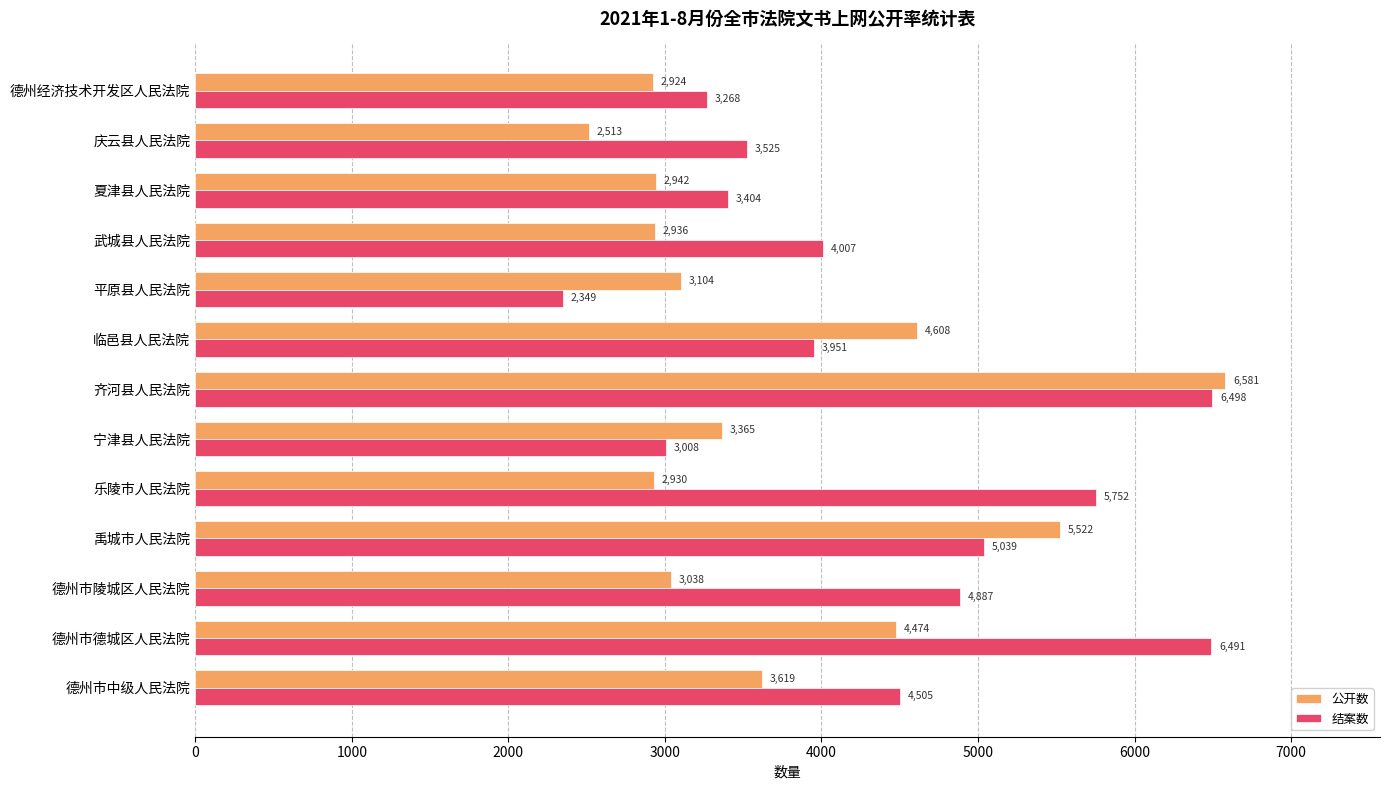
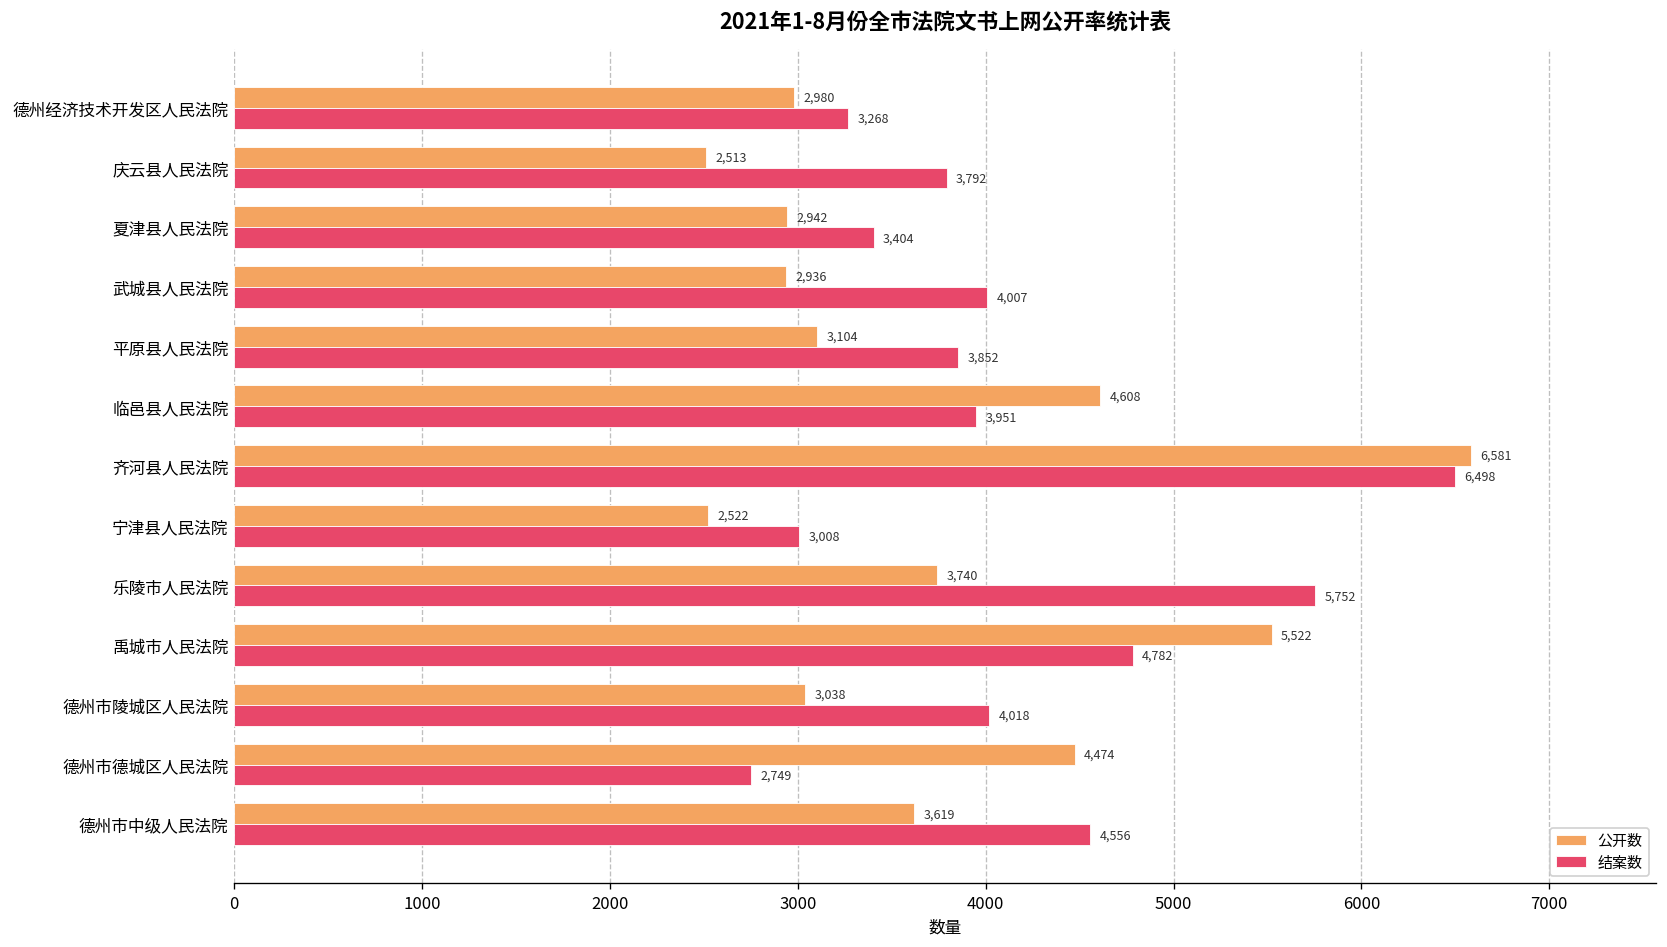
公开数, 德州经济技术开发区人民法院: 2,924 -> 2,980
结案数, 庆云县人民法院: 3,525 -> 3,792
结案数, 平原县人民法院: 2,349 -> 3,852
公开数, 宁津县人民法院: 3,365 -> 2,522
公开数, 乐陵市人民法院: 2,930 -> 3,740
结案数, 禹城市人民法院: 5,039 -> 4,782
结案数, 德州市陵城区人民法院: 4,887 -> 4,018
结案数, 德州市德城区人民法院: 6,491 -> 2,749
结案数, 德州市中级人民法院: 4,505 -> 4,556
